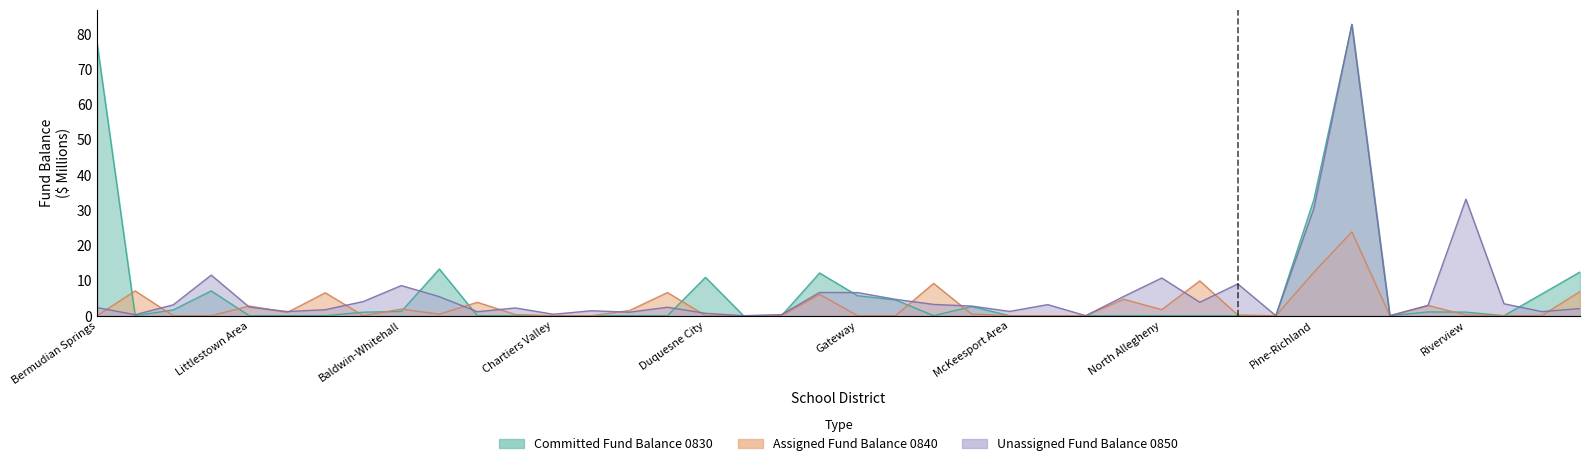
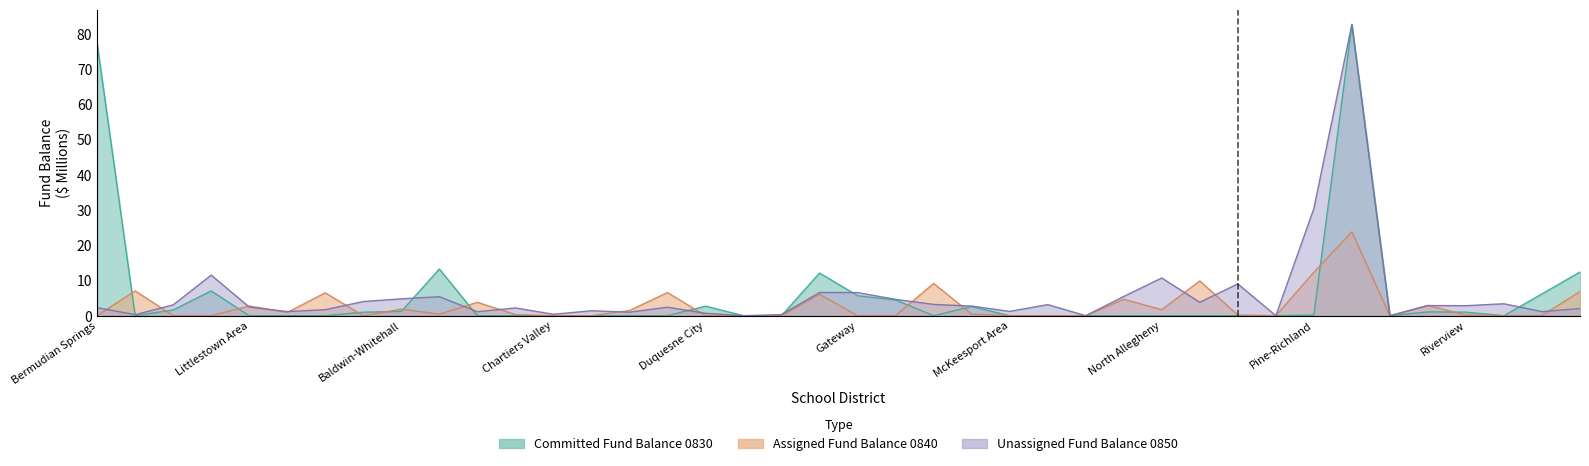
Unassigned Fund Balance 0850, Baldwin-Whitehall: 9 -> 5
Committed Fund Balance 0830, Duquesne City: 11 -> 3
Committed Fund Balance 0830, Pine-Richland: 33 -> 0
Unassigned Fund Balance 0850, Riverview: 33 -> 3
